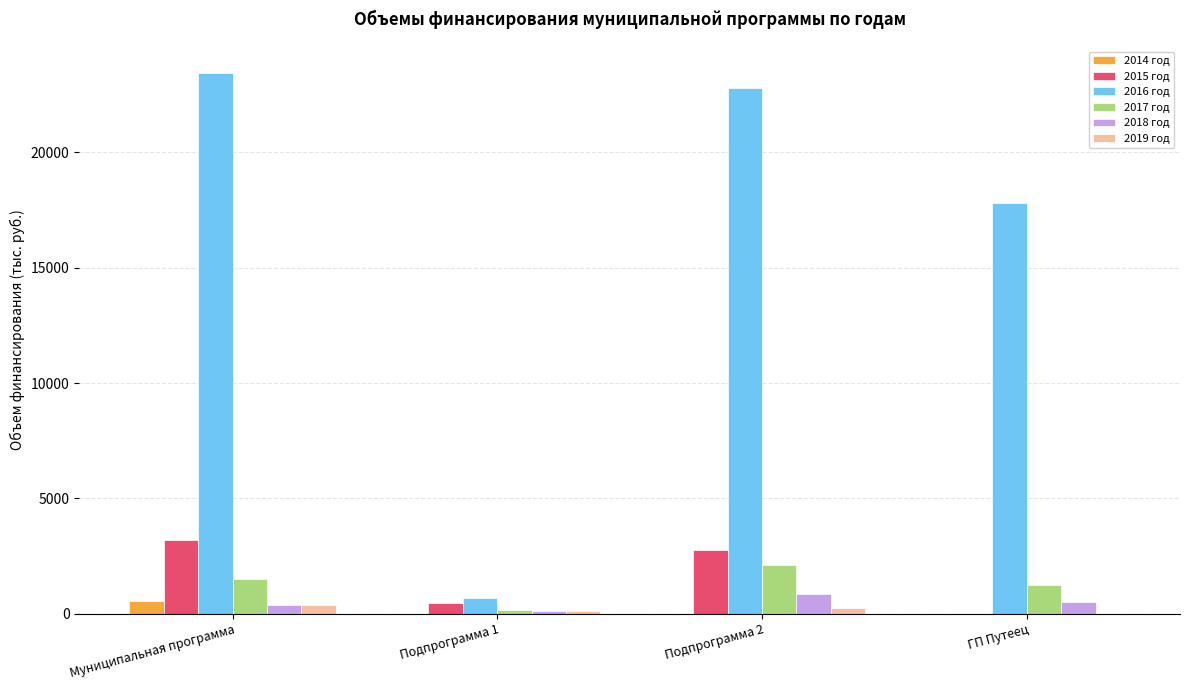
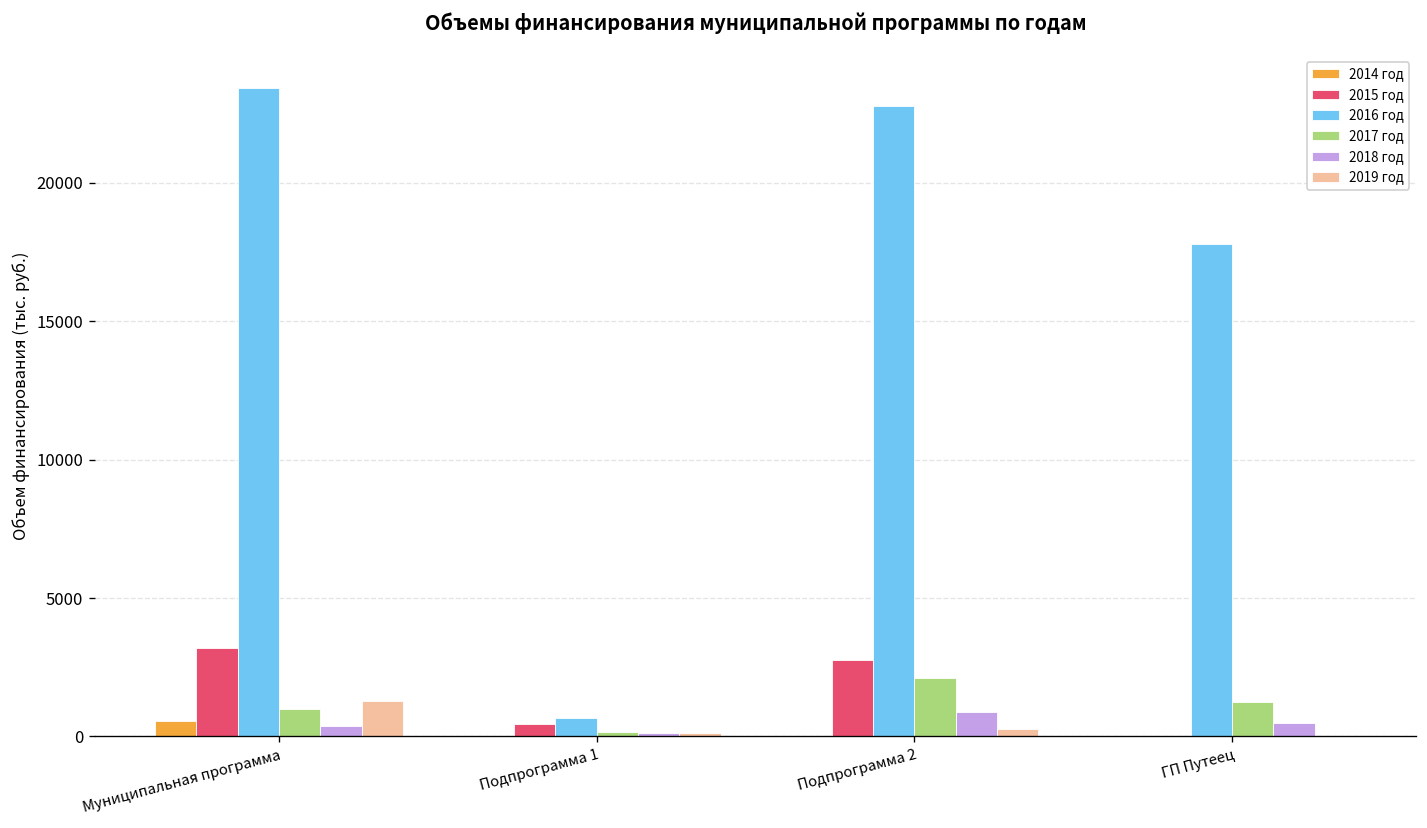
2017 год, Муниципальная программа: 1500 -> 1000
2019 год, Муниципальная программа: 400 -> 1300
